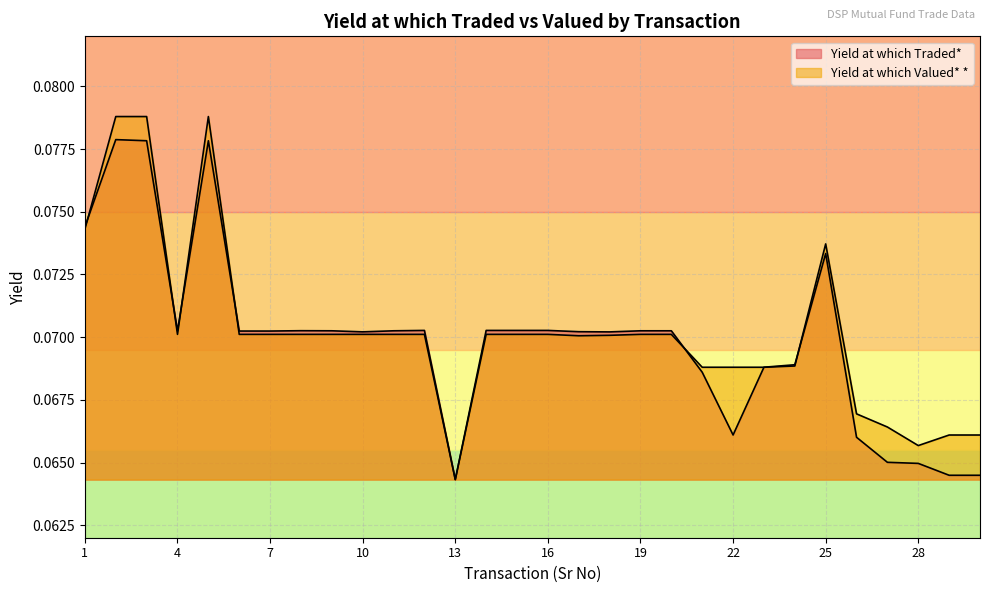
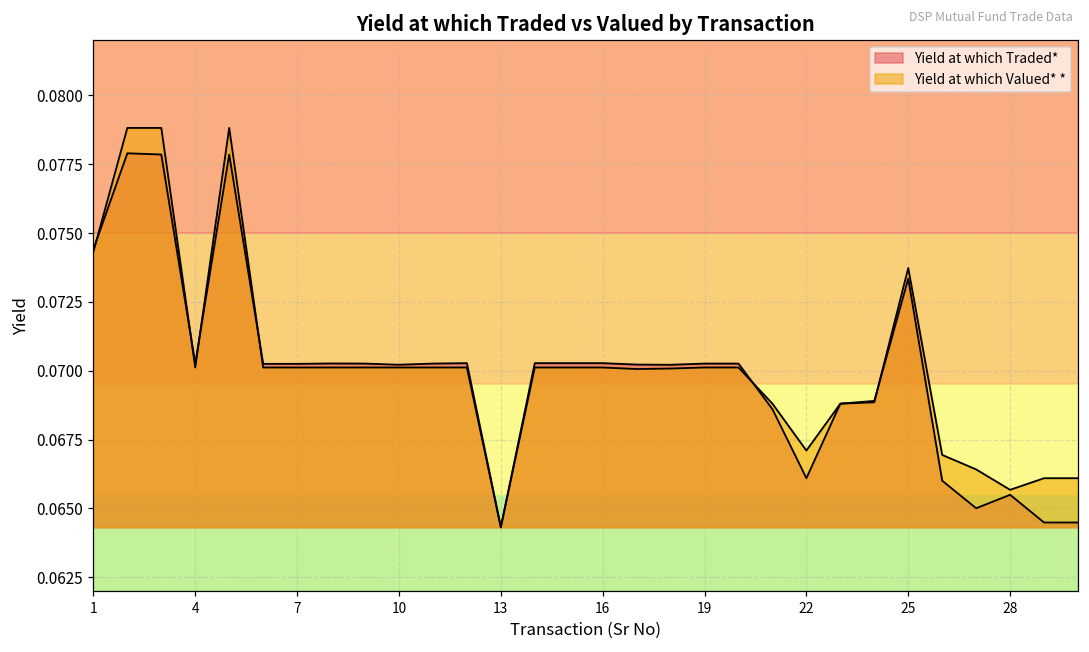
Yield at which Valued* *, 22: 0.0688 -> 0.0671
Yield at which Traded*, 28: 0.0650 -> 0.0655
